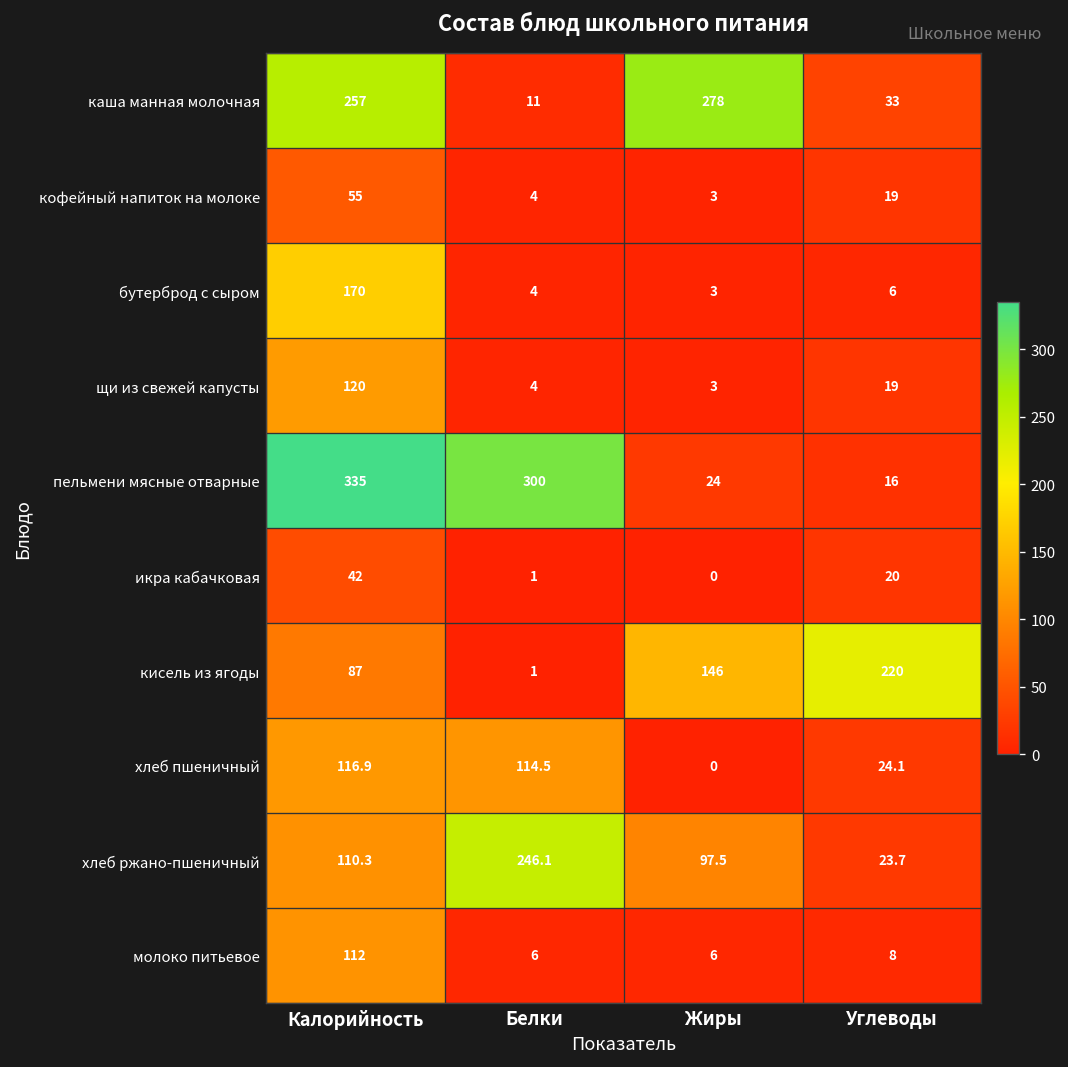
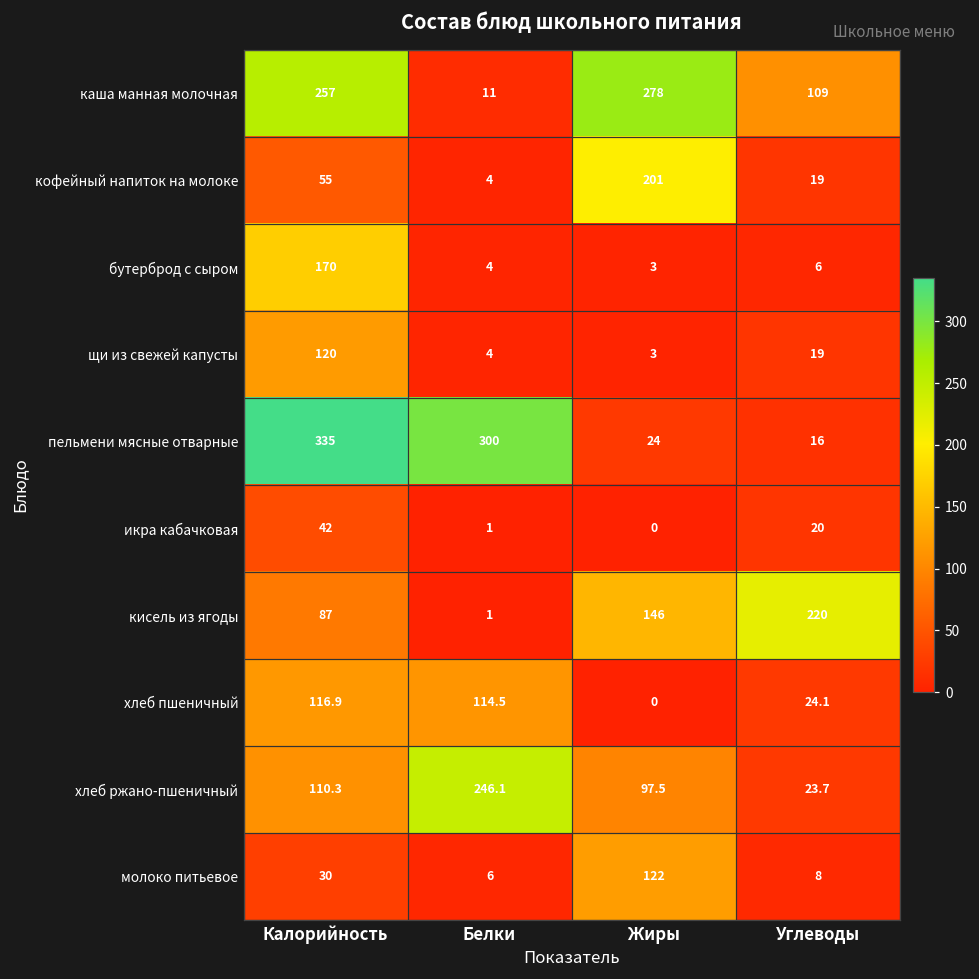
каша манная молочная, Углеводы: 33 -> 109
кофейный напиток на молоке, Жиры: 3 -> 201
молоко питьевое, Калорийность: 112 -> 30
молоко питьевое, Жиры: 6 -> 122
